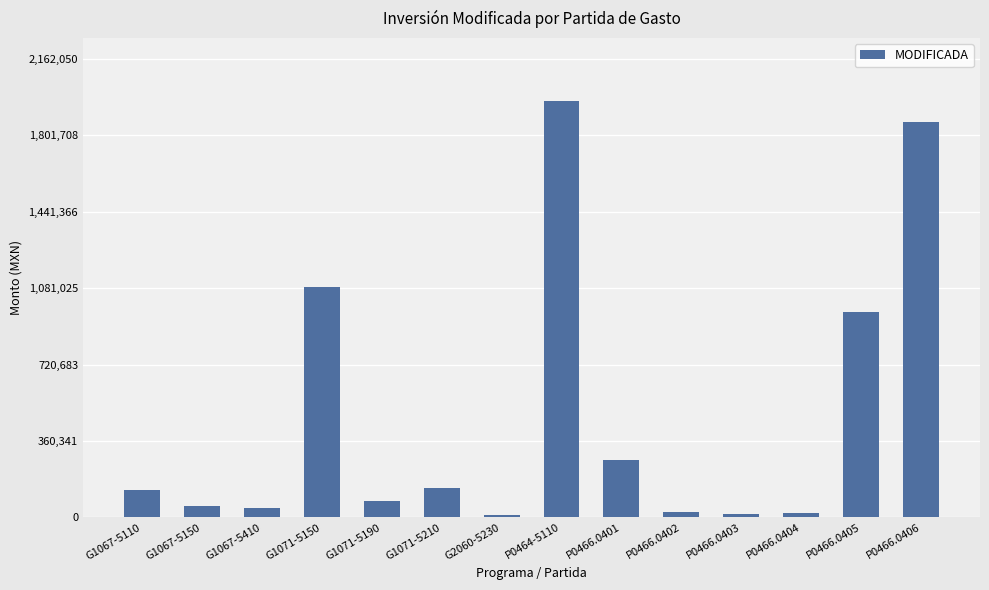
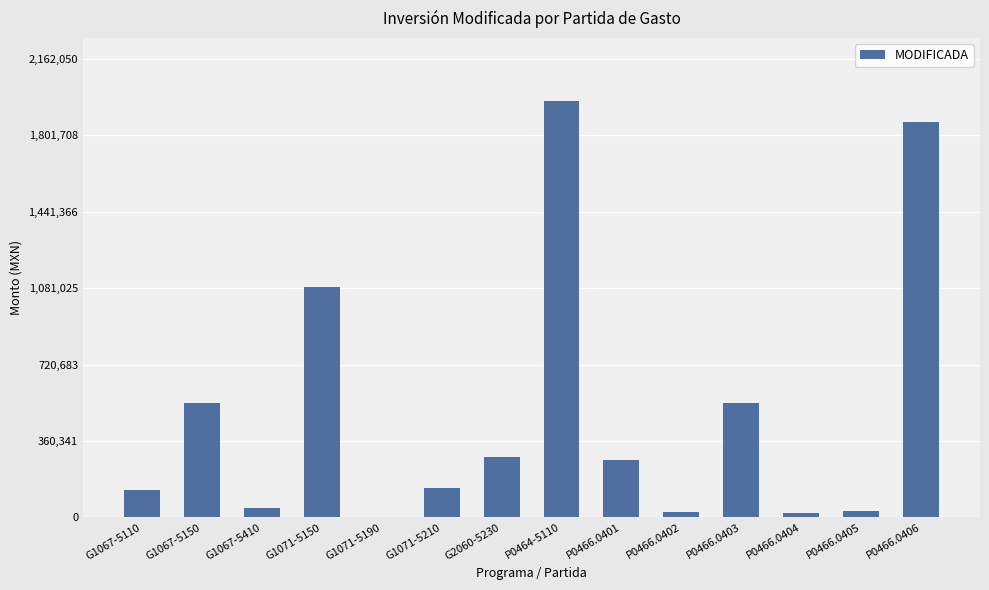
G1067-5150: 60,000 -> 540,000
G1071-5190: 80,000 -> 0
G2060-5230: 10,000 -> 280,000
P0466.0403: 20,000 -> 540,000
P0466.0405: 970,000 -> 30,000
